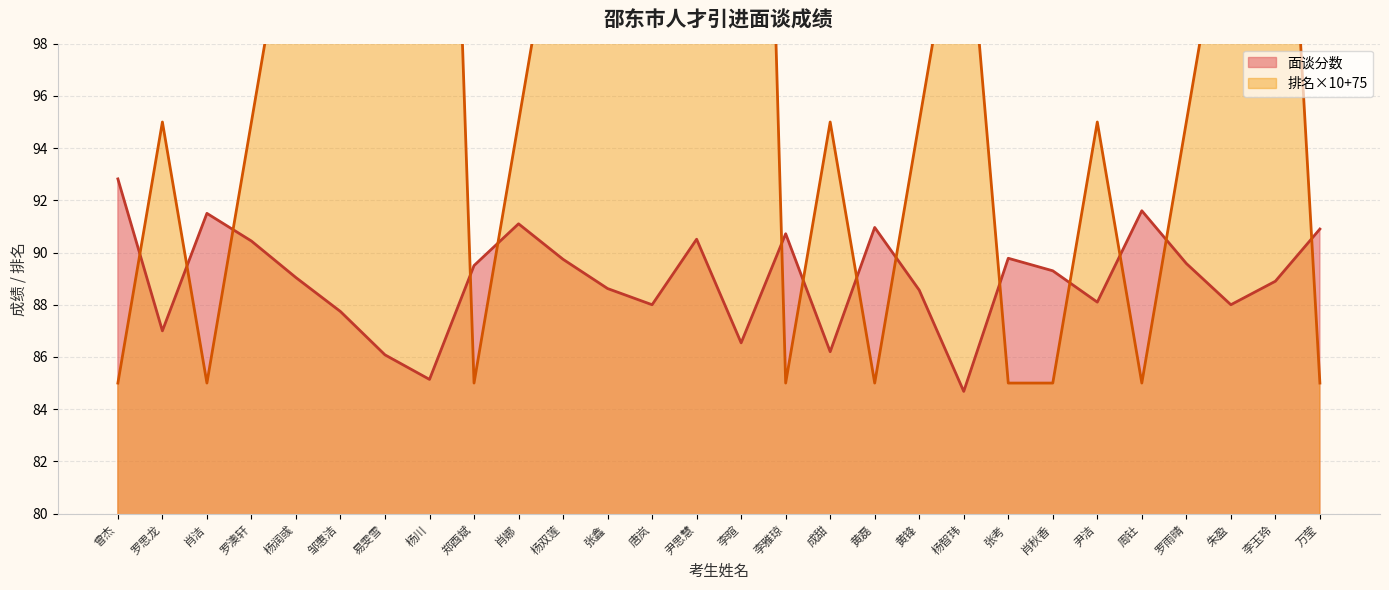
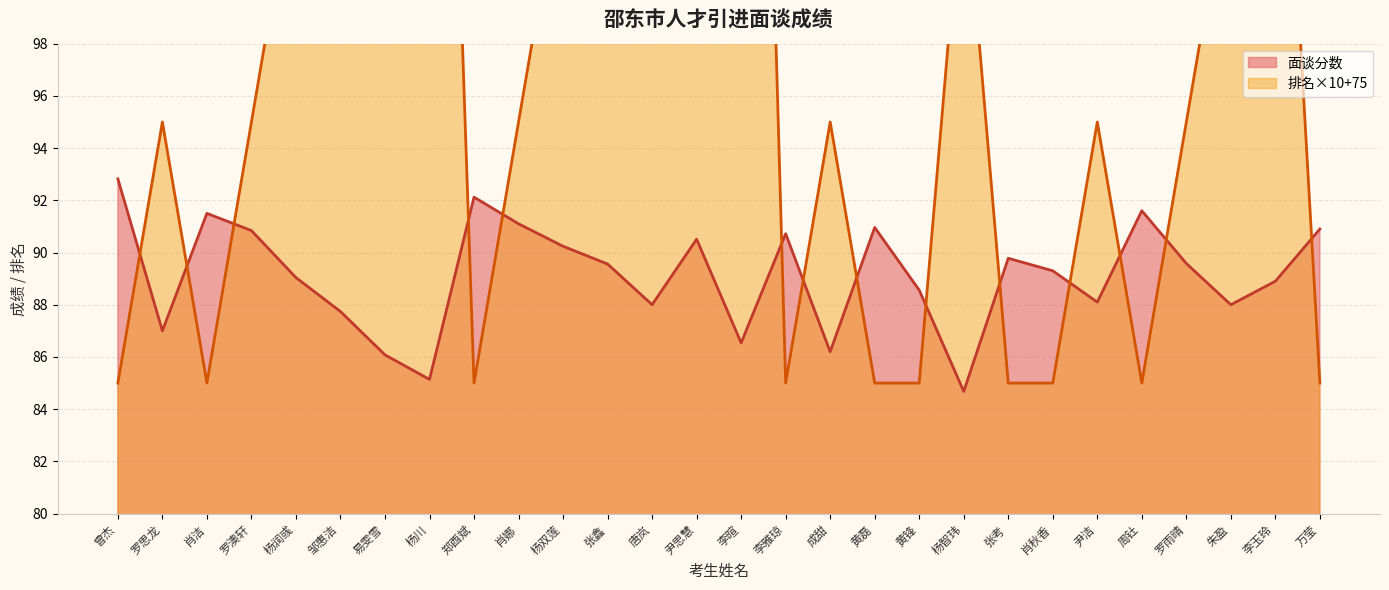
面谈分数, 罗澳轩: 90.4 -> 90.8
面谈分数, 郑酉斌: 89.5 -> 92.1
面谈分数, 杨双莲: 89.7 -> 90.2
面谈分数, 张鑫: 88.6 -> 89.6
排名×10+75, 黄锋: 95.0 -> 85.0
